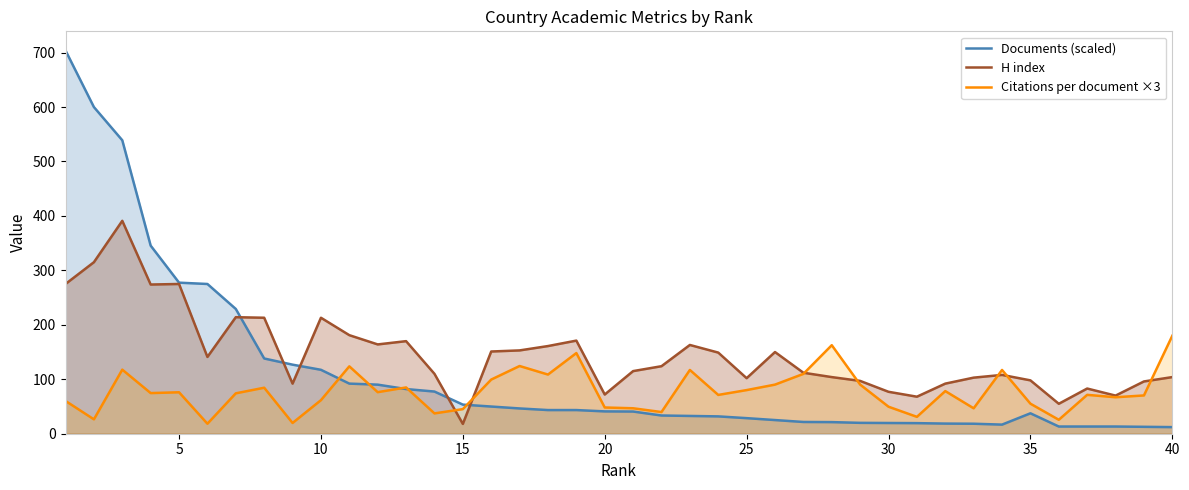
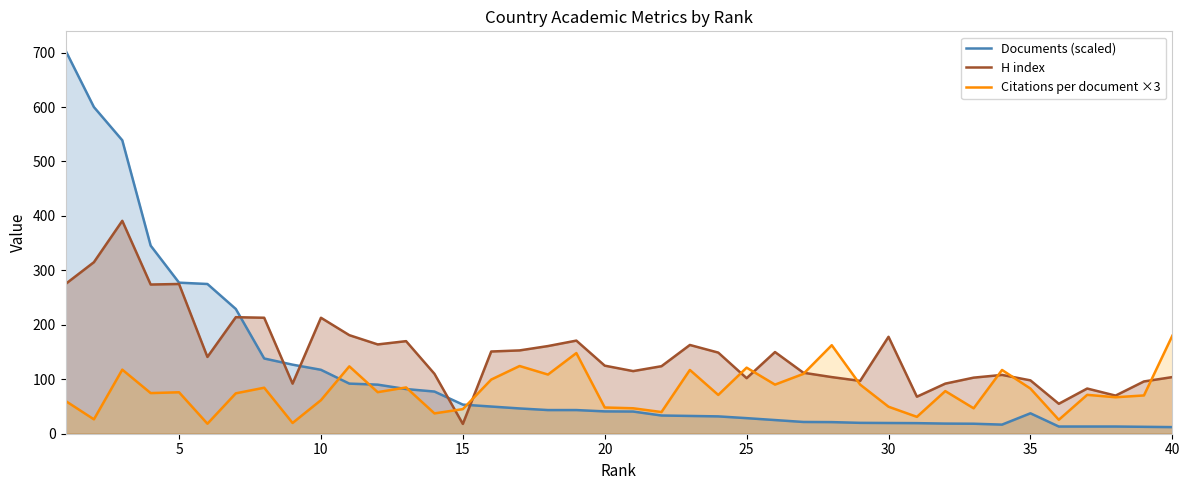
H index, 20: 70 -> 130
Citations per document ×3, 25: 80 -> 120
H index, 30: 80 -> 180
Citations per document ×3, 35: 60 -> 80
